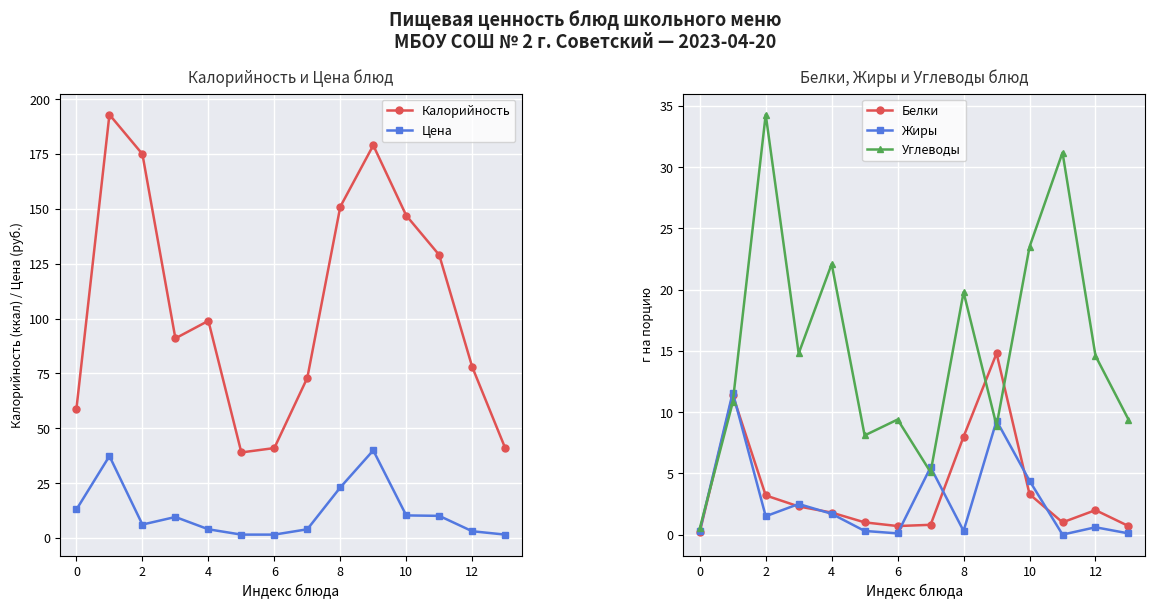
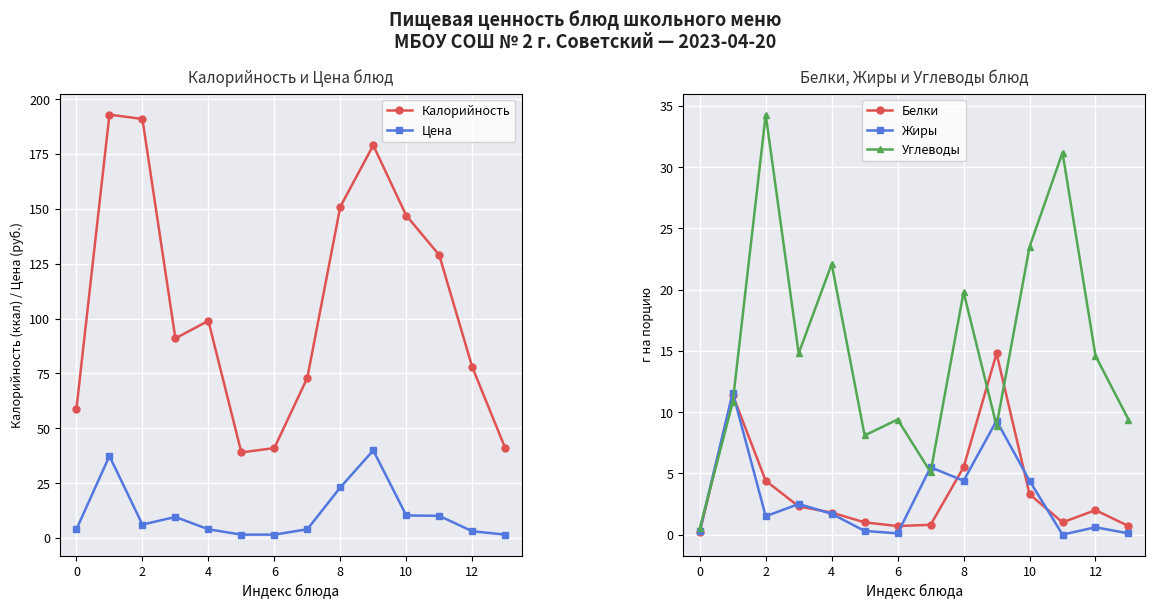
Калорийность и Цена блюд, Цена, 0: 13 -> 4
Калорийность и Цена блюд, Калорийность, 2: 175 -> 191
Белки, Жиры и Углеводы блюд, Белки, 2: 3.2 -> 4.4
Белки, Жиры и Углеводы блюд, Белки, 8: 8.0 -> 5.5
Белки, Жиры и Углеводы блюд, Жиры, 8: 0.3 -> 4.4
